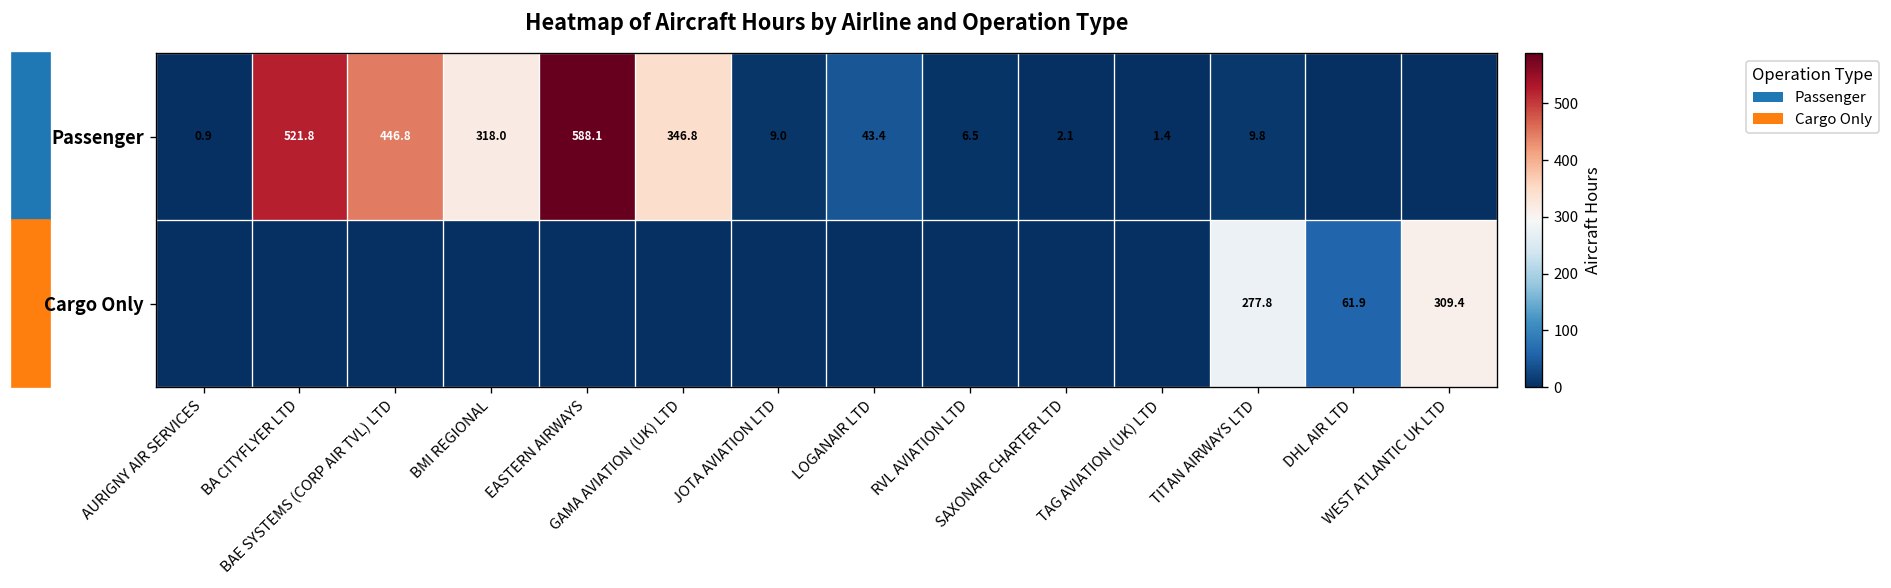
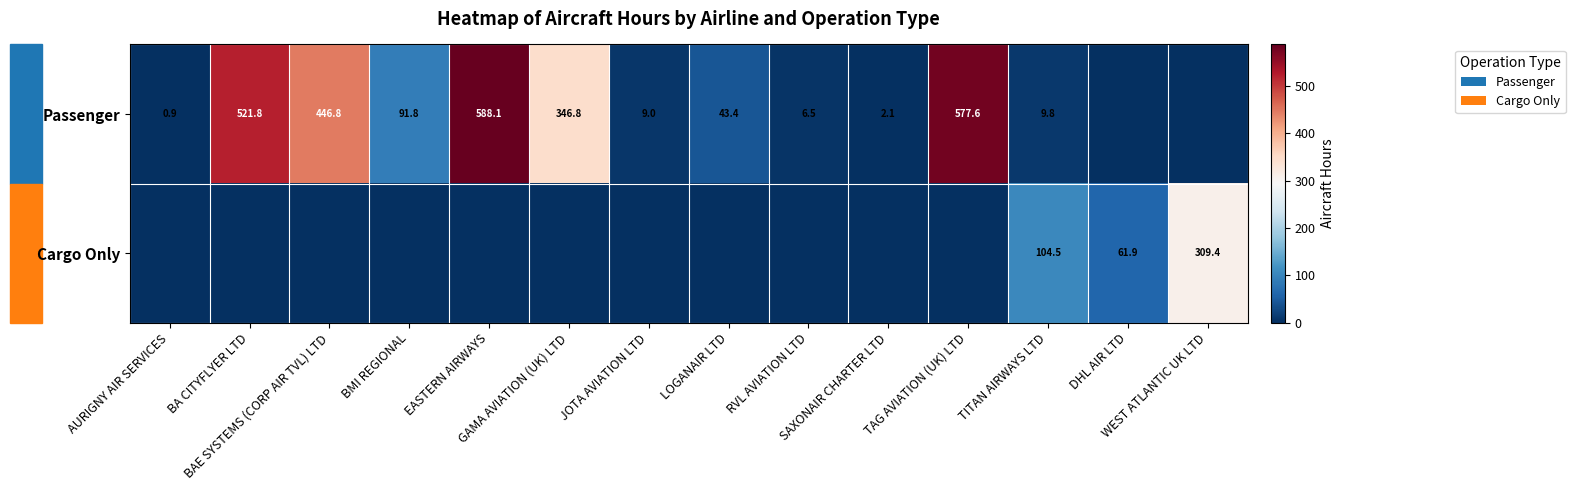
Passenger, BMI REGIONAL: 318.0 -> 91.8
Passenger, TAG AVIATION (UK) LTD: 1.4 -> 577.6
Cargo Only, TITAN AIRWAYS LTD: 277.8 -> 104.5
